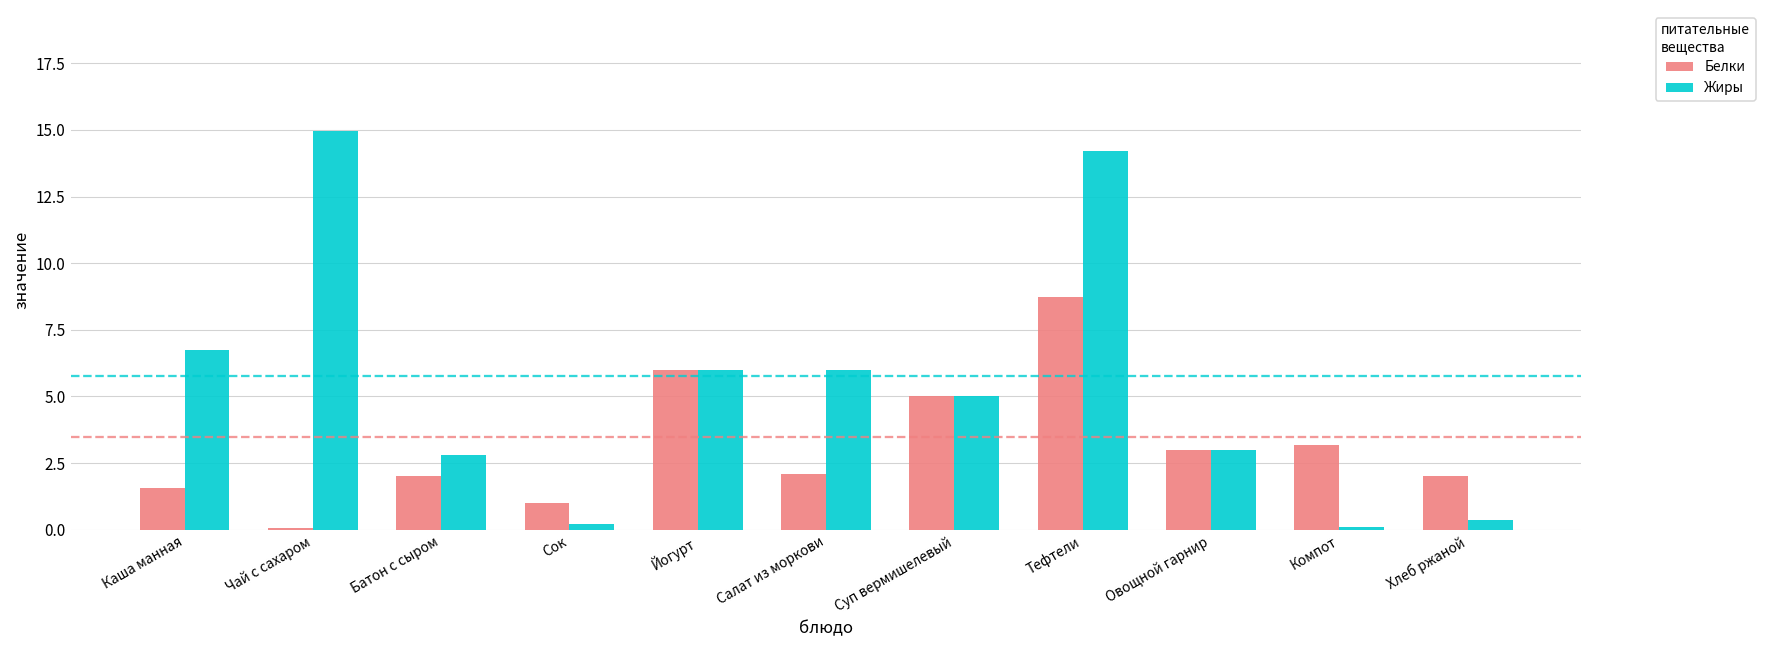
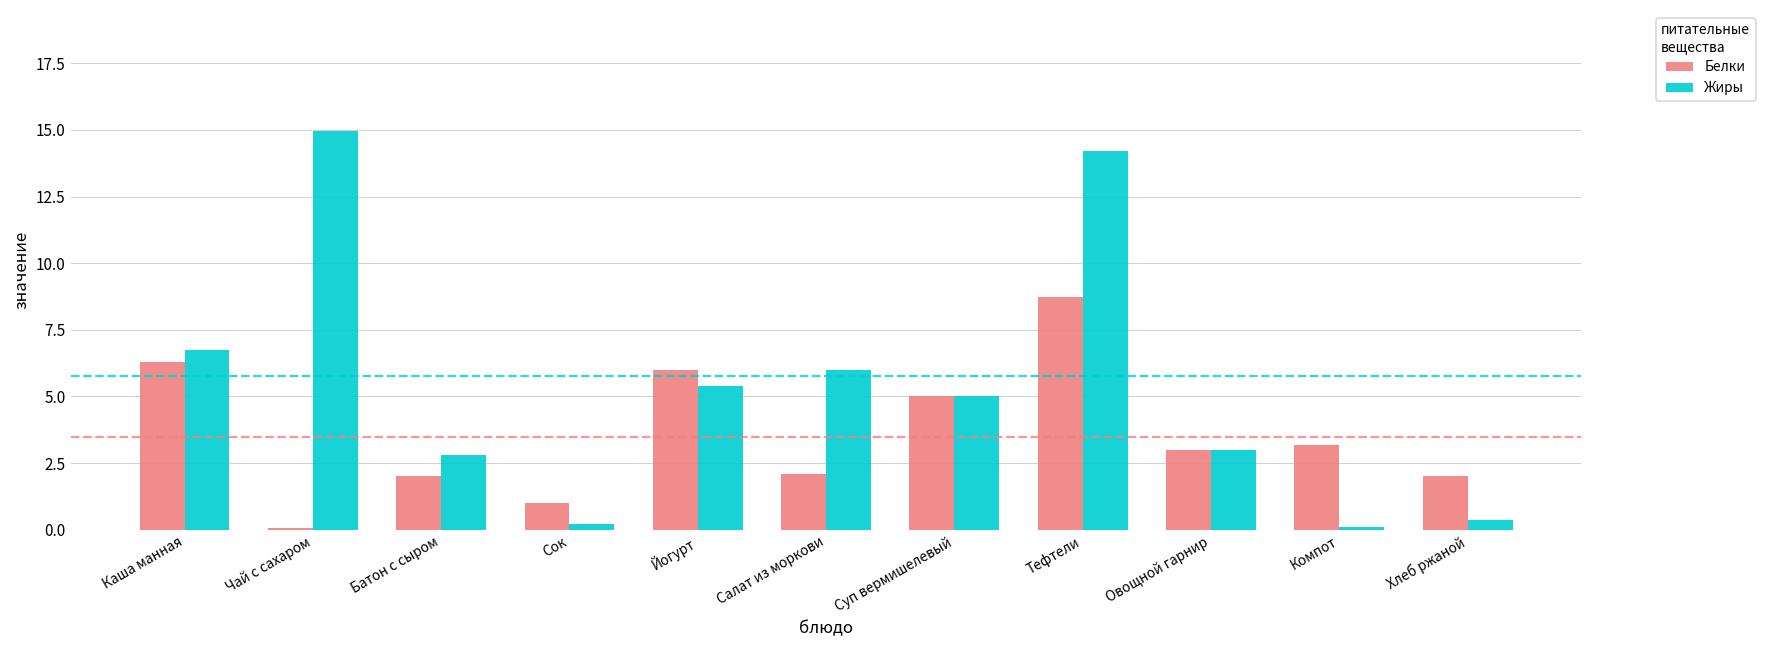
Белки, Каша манная: 1.6 -> 6.3
Жиры, Йогурт: 6.0 -> 5.4
